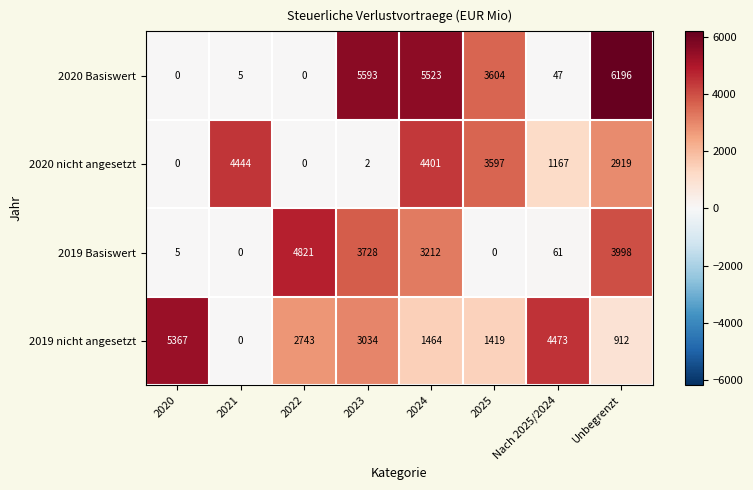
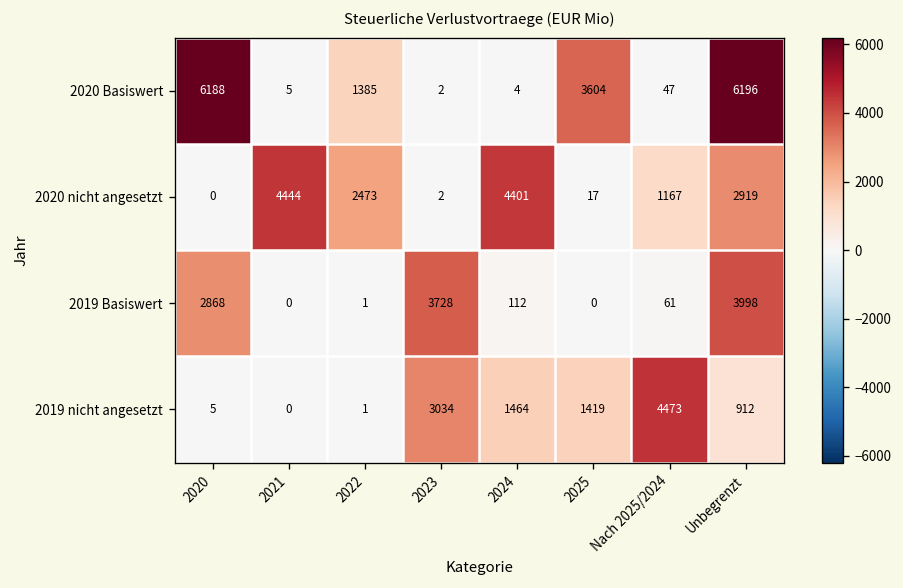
2020 Basiswert, 2020: 0 -> 6188
2020 Basiswert, 2022: 0 -> 1385
2020 Basiswert, 2023: 5593 -> 2
2020 Basiswert, 2024: 5523 -> 4
2020 nicht angesetzt, 2022: 0 -> 2473
2020 nicht angesetzt, 2025: 3597 -> 17
2019 Basiswert, 2020: 5 -> 2868
2019 Basiswert, 2022: 4821 -> 1
2019 Basiswert, 2024: 3212 -> 112
2019 nicht angesetzt, 2020: 5367 -> 5
2019 nicht angesetzt, 2022: 2743 -> 1
